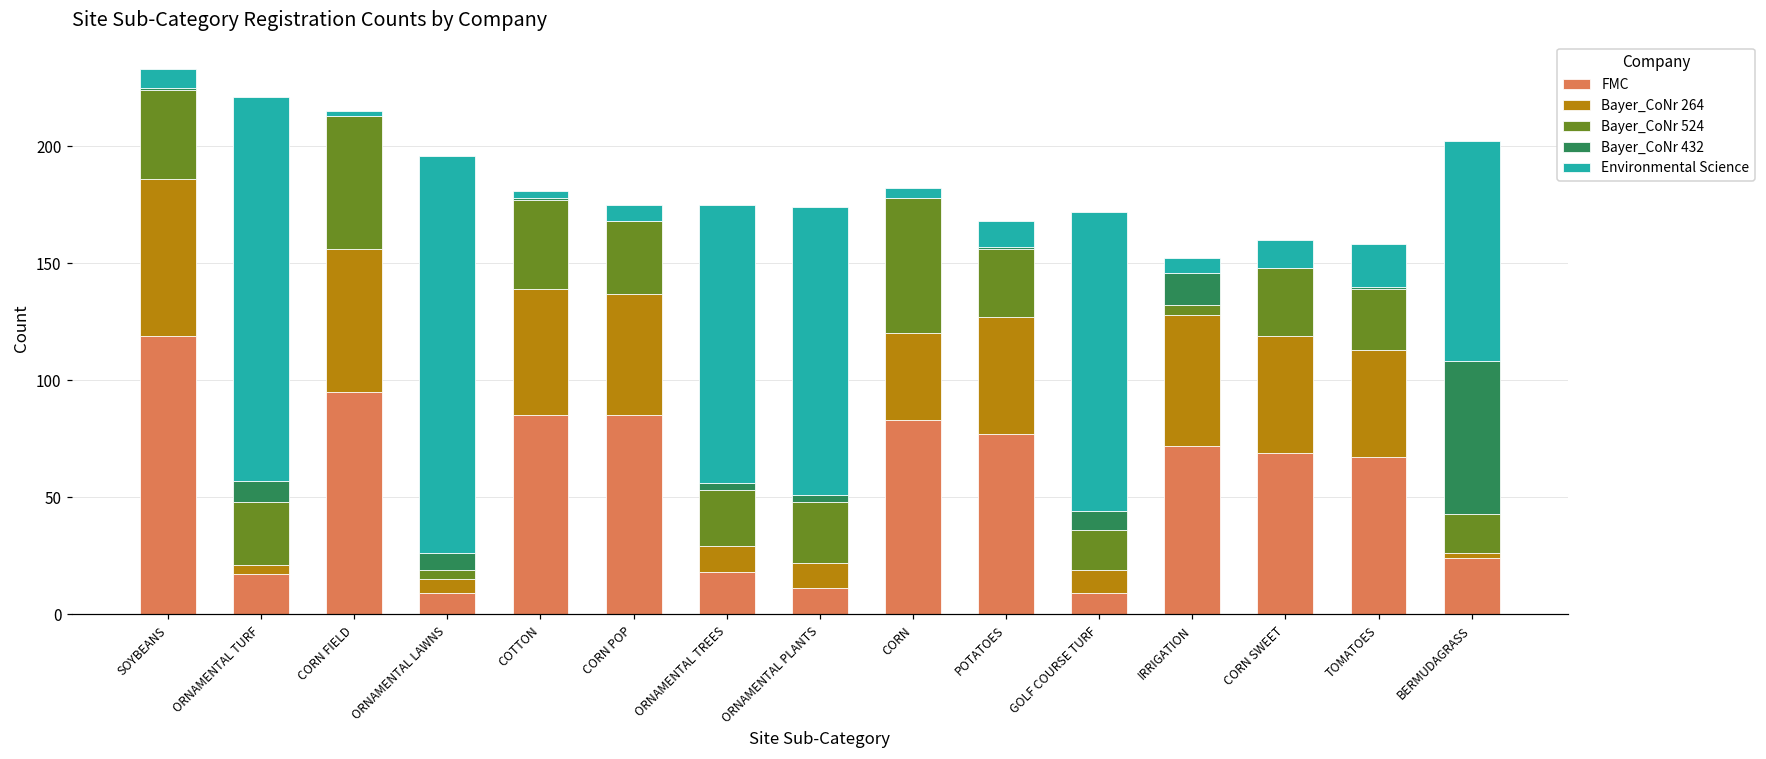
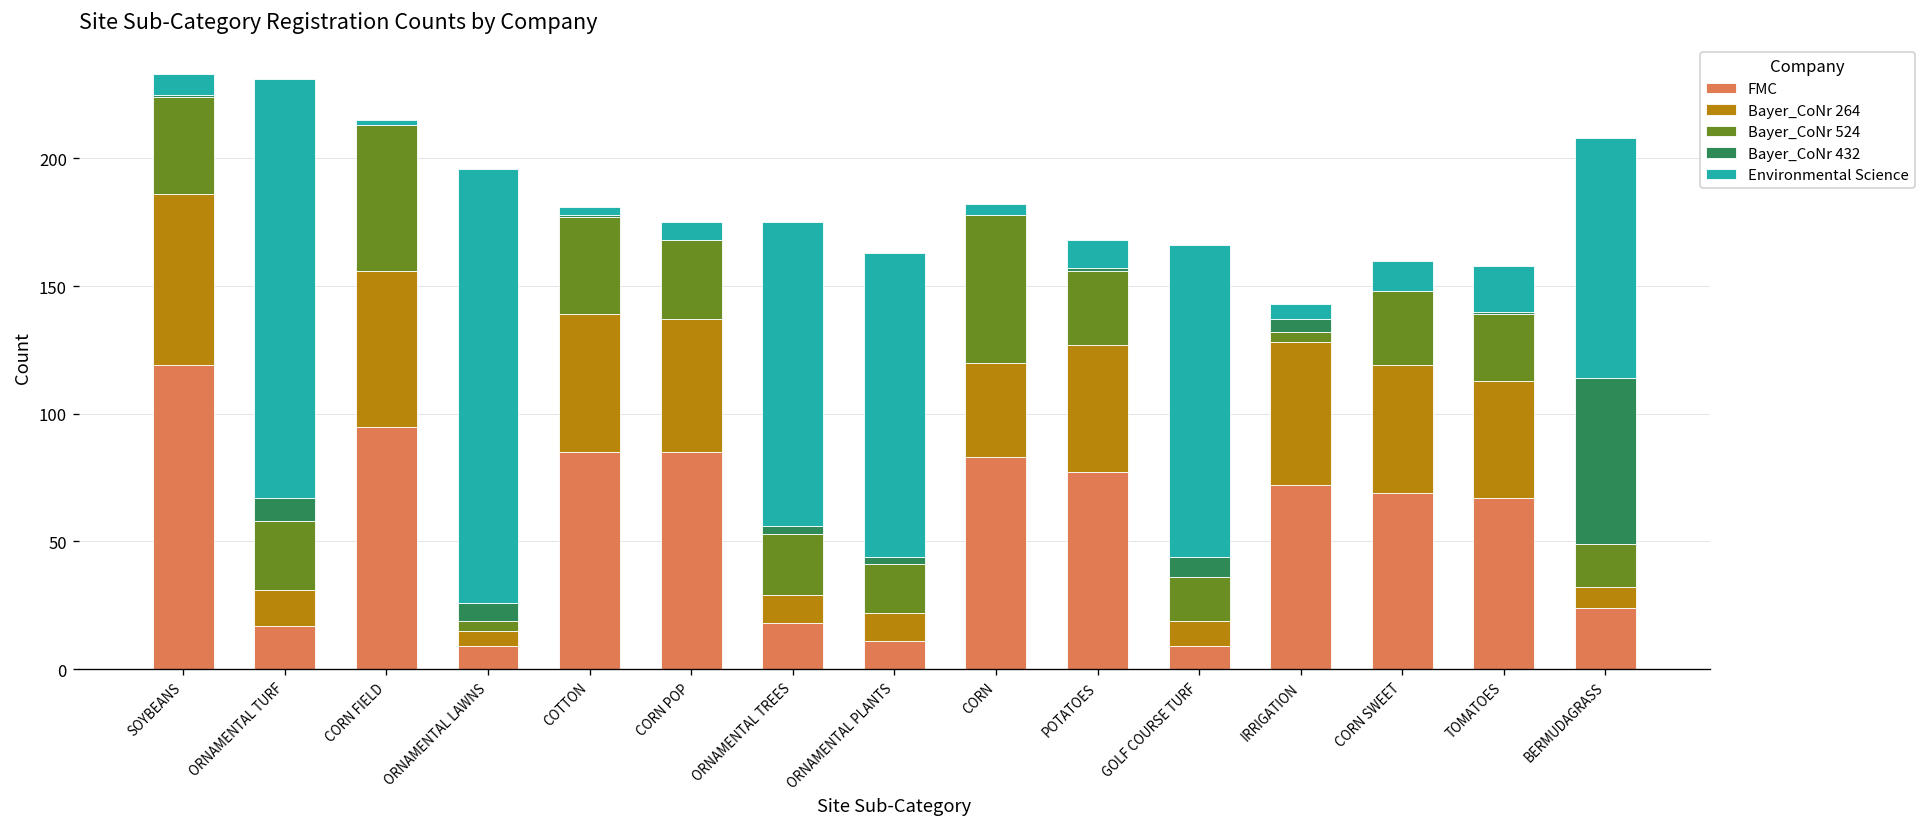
Bayer_CoNr 264, ORNAMENTAL TURF: 4 -> 14
Bayer_CoNr 524, ORNAMENTAL PLANTS: 26 -> 19
Environmental Science, ORNAMENTAL PLANTS: 123 -> 119
Environmental Science, GOLF COURSE TURF: 128 -> 122
Bayer_CoNr 432, IRRIGATION: 14 -> 5
Bayer_CoNr 264, BERMUDAGRASS: 2 -> 8
